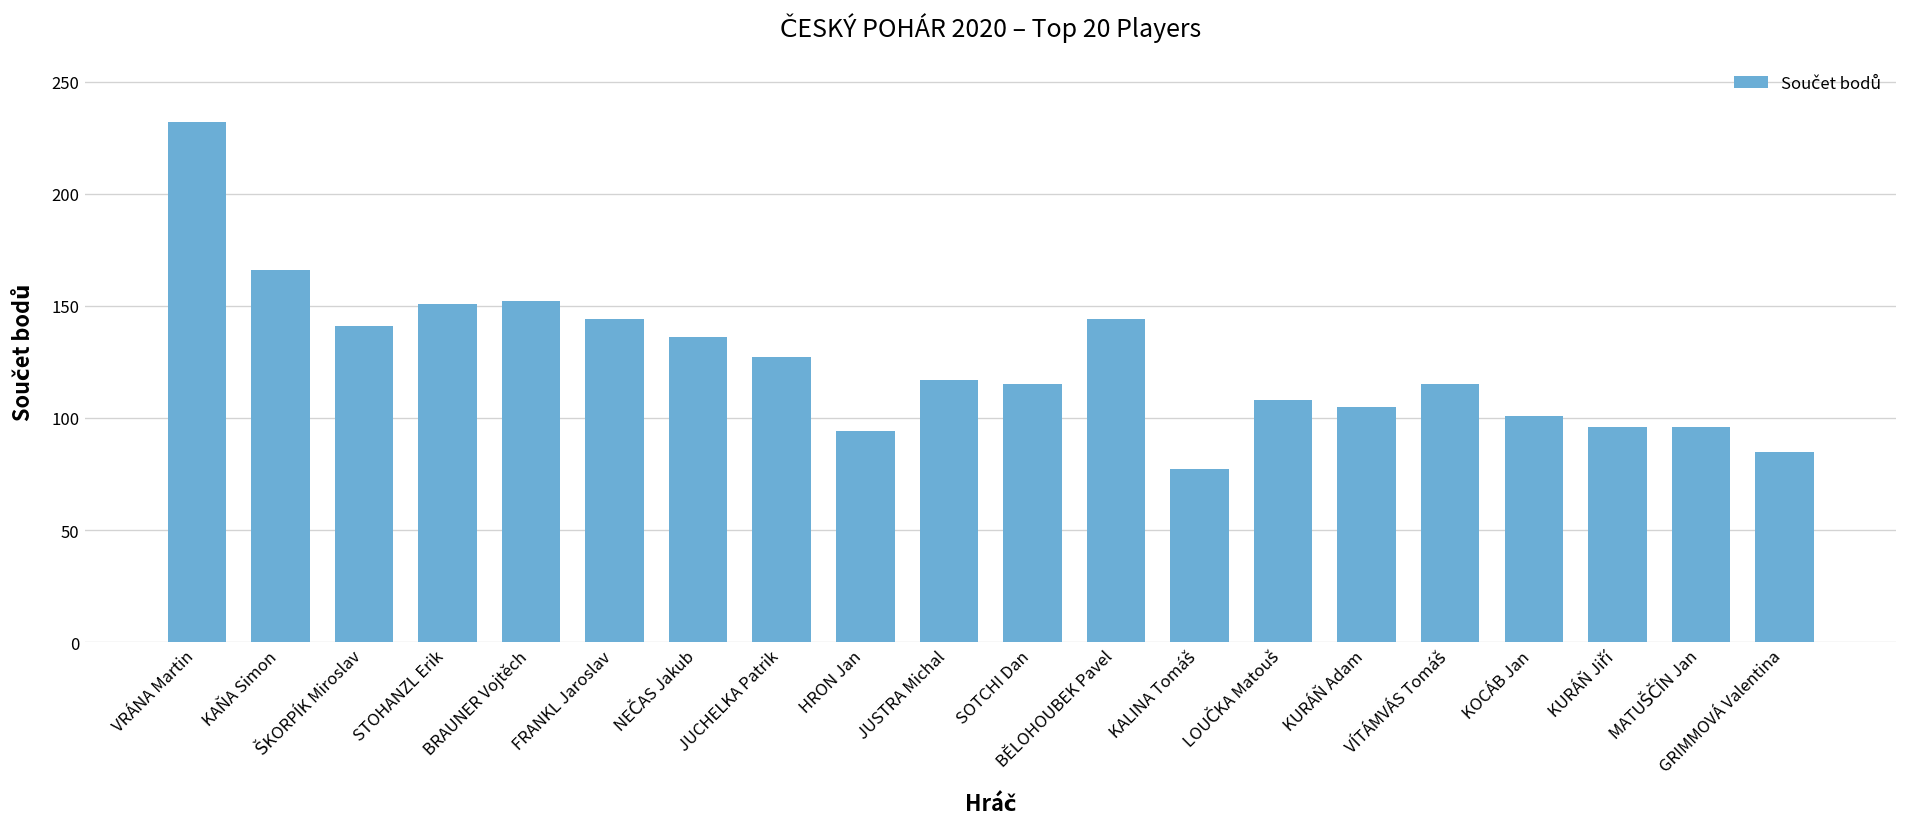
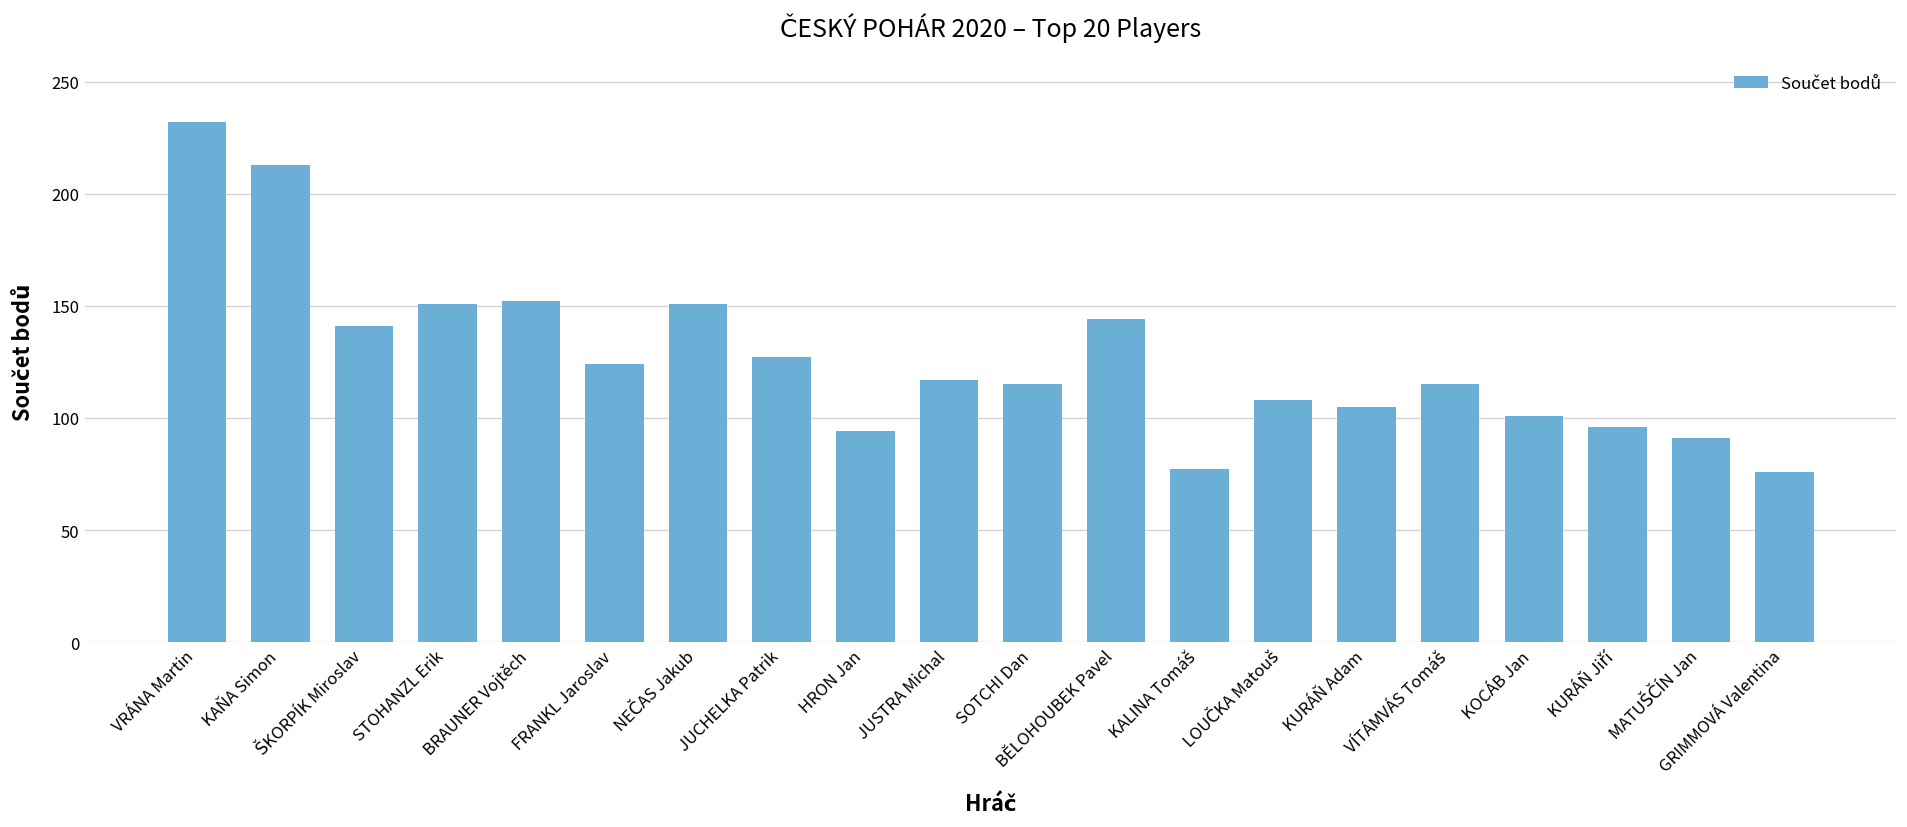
KAŇA Simon: 166 -> 213
FRANKL Jaroslav: 144 -> 124
NEČAS Jakub: 136 -> 151
MATUŠČÍN Jan: 96 -> 91
GRIMMOVÁ Valentina: 85 -> 76
